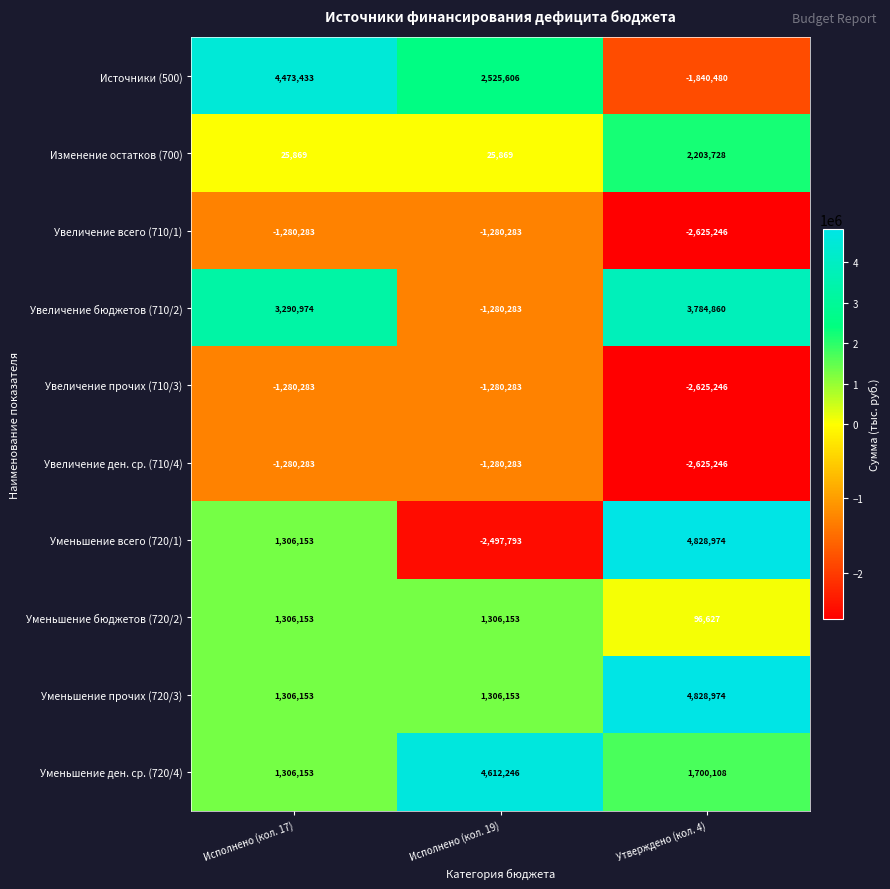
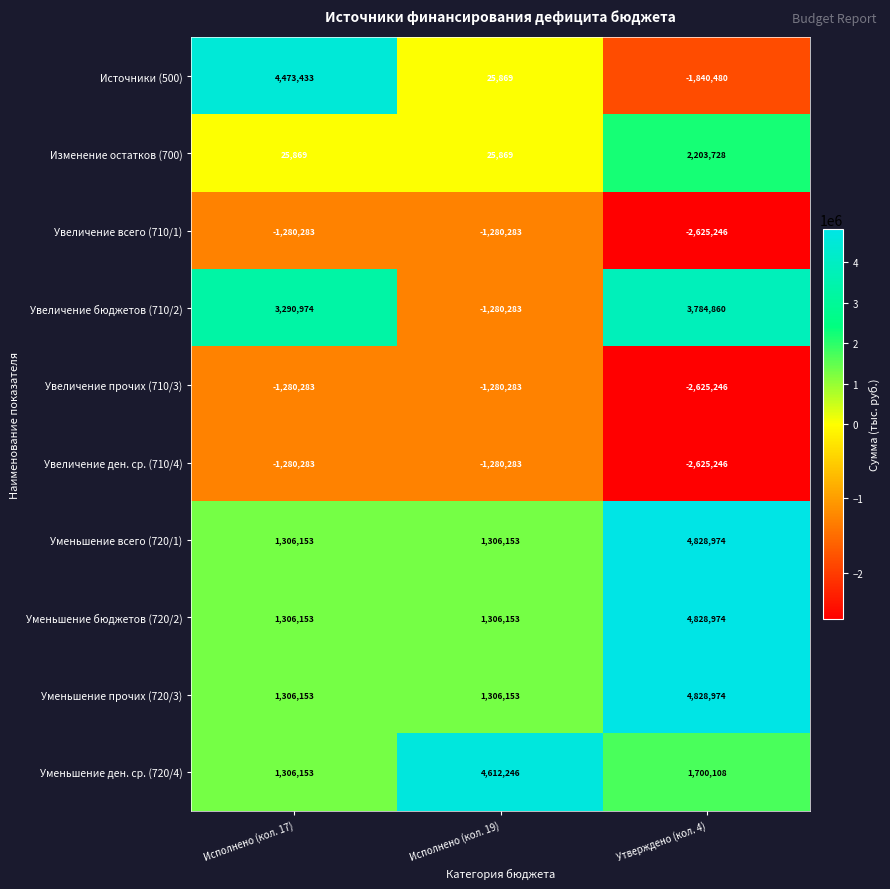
Источники (500), Исполнено (кол. 19): 2,525,606 -> 25,869
Уменьшение всего (720/1), Исполнено (кол. 19): -2,497,793 -> 1,306,153
Уменьшение бюджетов (720/2), Утверждено (кол. 4): 96,627 -> 4,828,974
